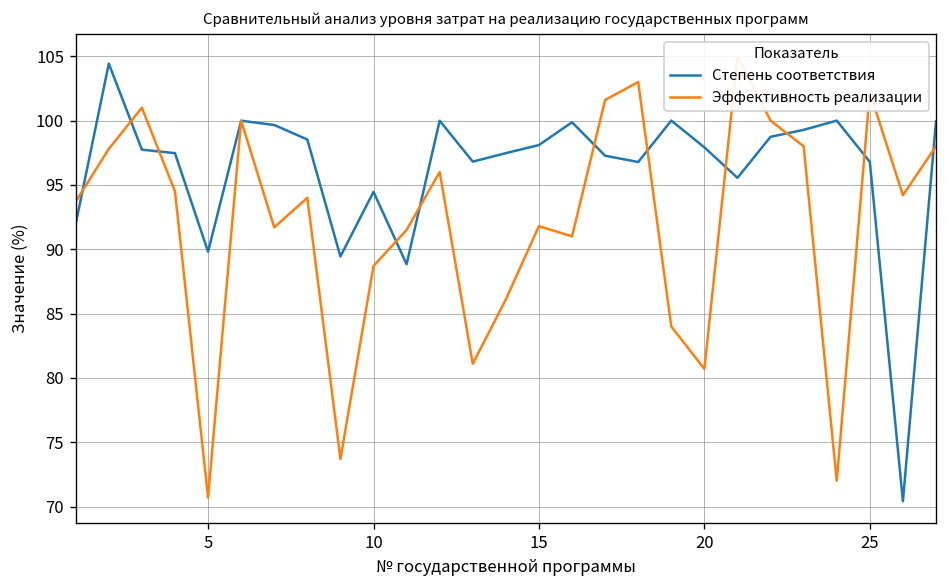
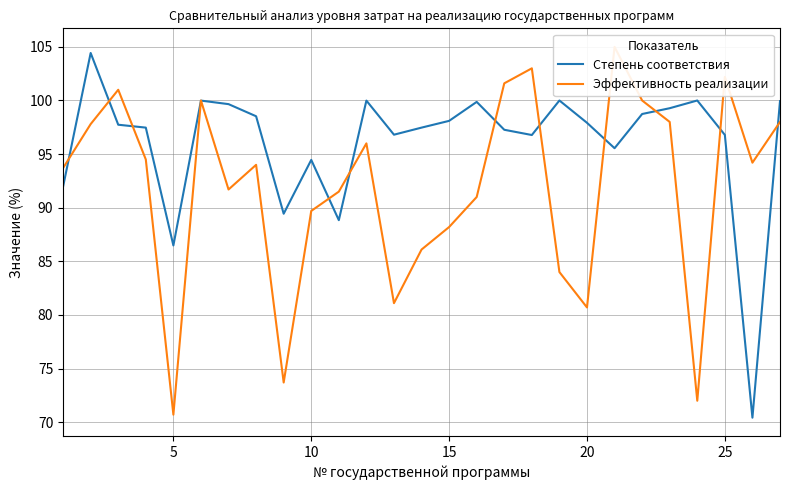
Степень соответствия, 5: 89.8 -> 86.5
Эффективность реализации, 10: 88.7 -> 89.7
Эффективность реализации, 15: 91.8 -> 88.2
